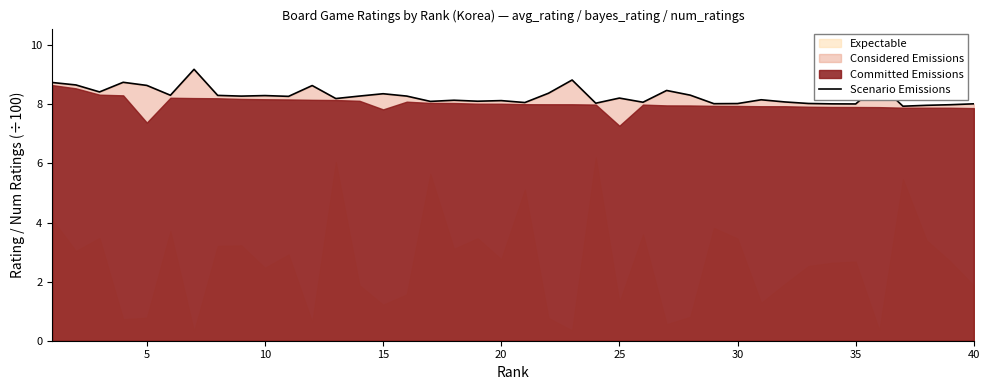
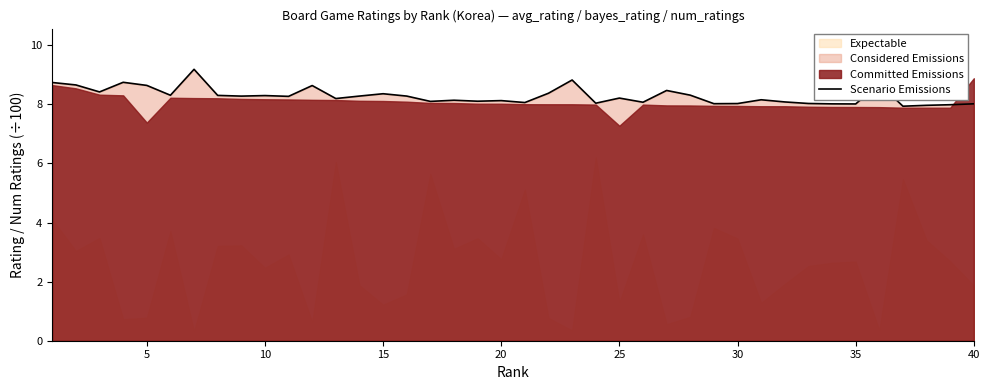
Committed Emissions, 15: 7.8 -> 8.1
Committed Emissions, 40: 7.9 -> 8.9
